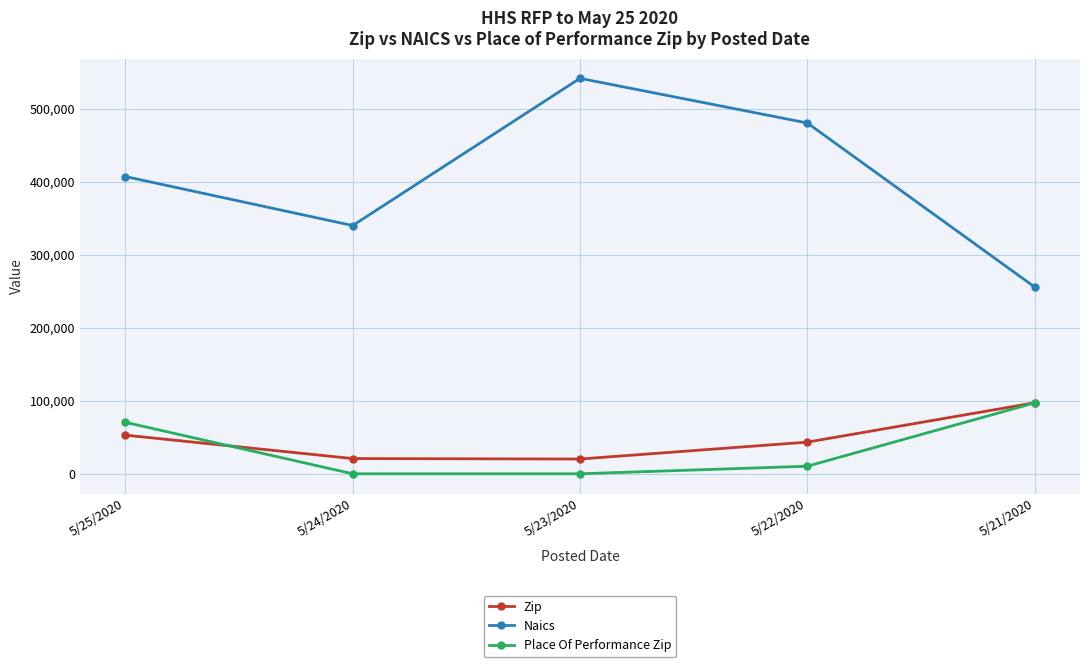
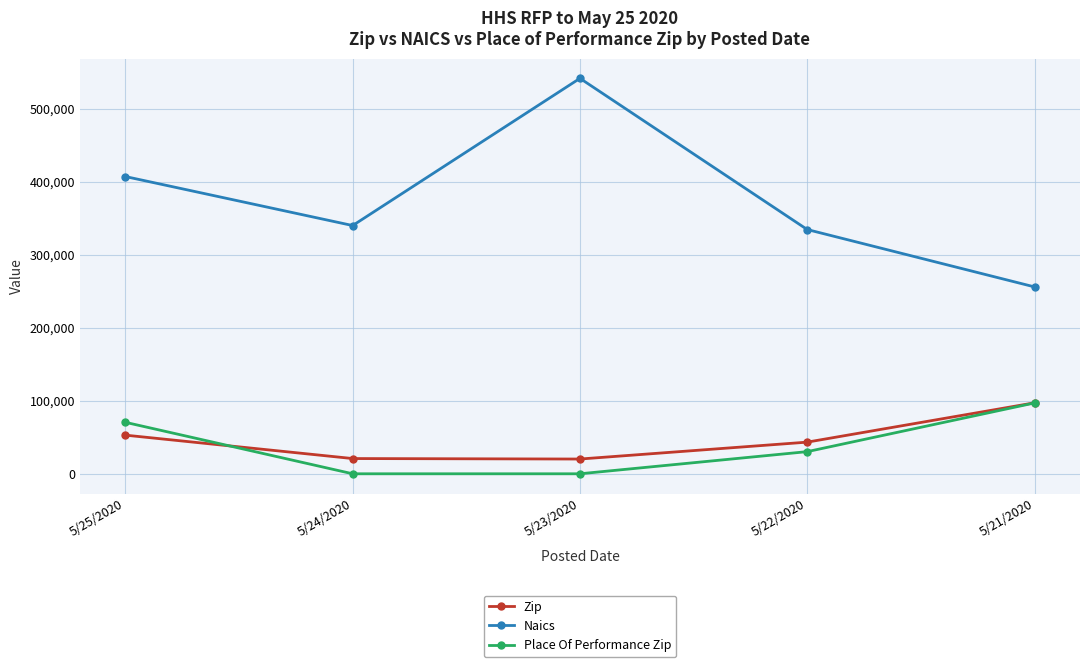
Naics, 5/22/2020: 480,000 -> 330,000
Place Of Performance Zip, 5/22/2020: 10,000 -> 30,000
